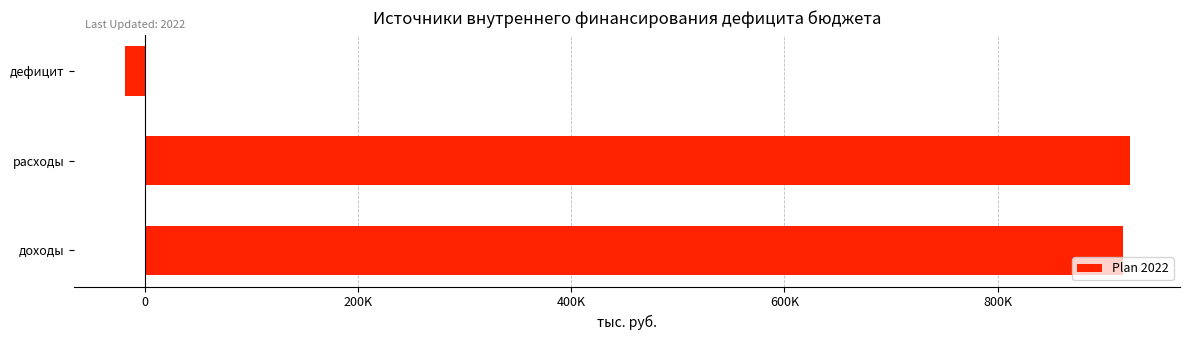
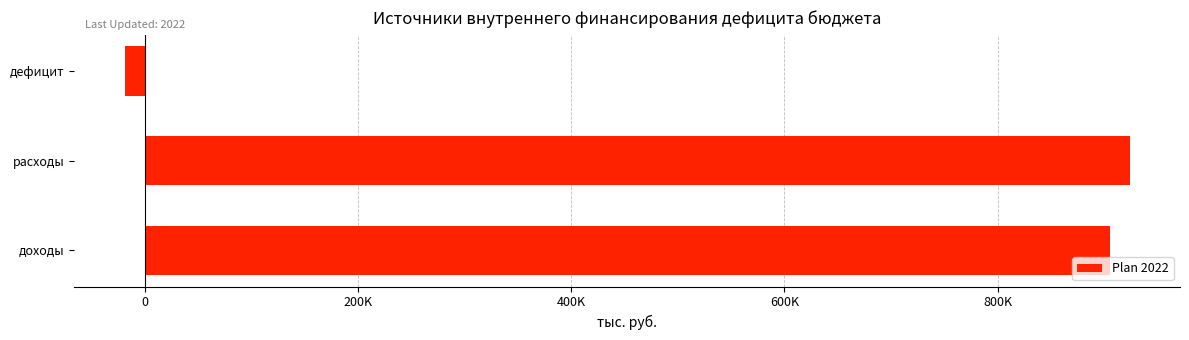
доходы: 918000 -> 905000
